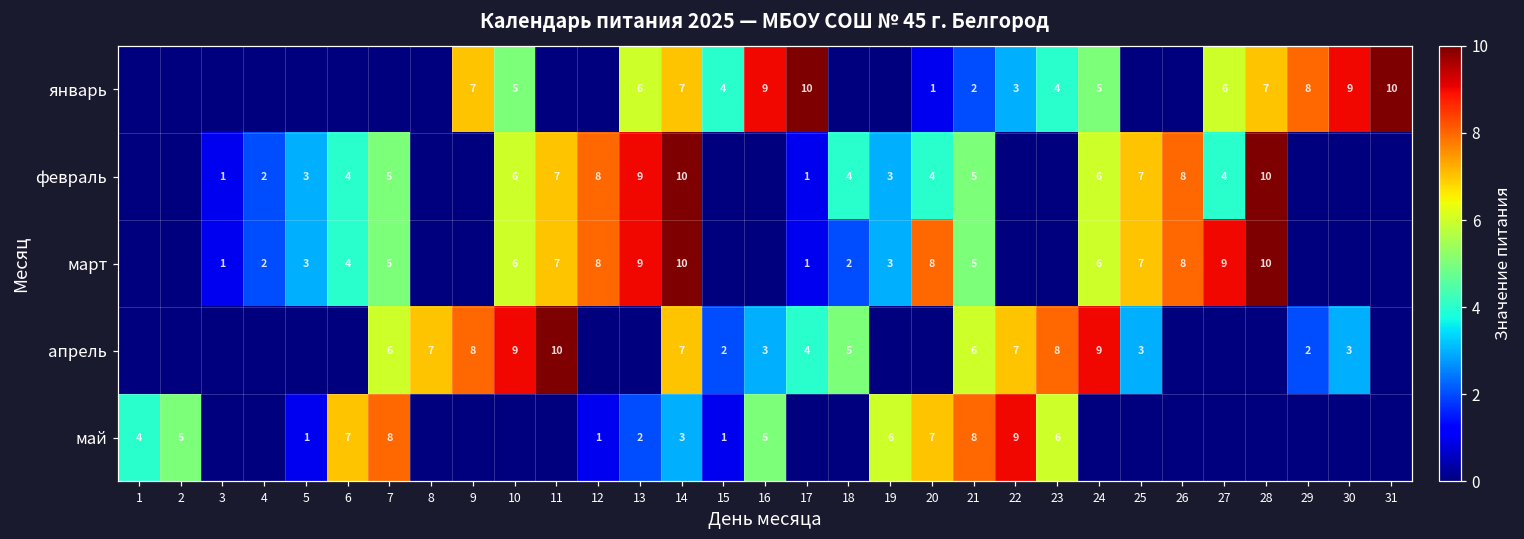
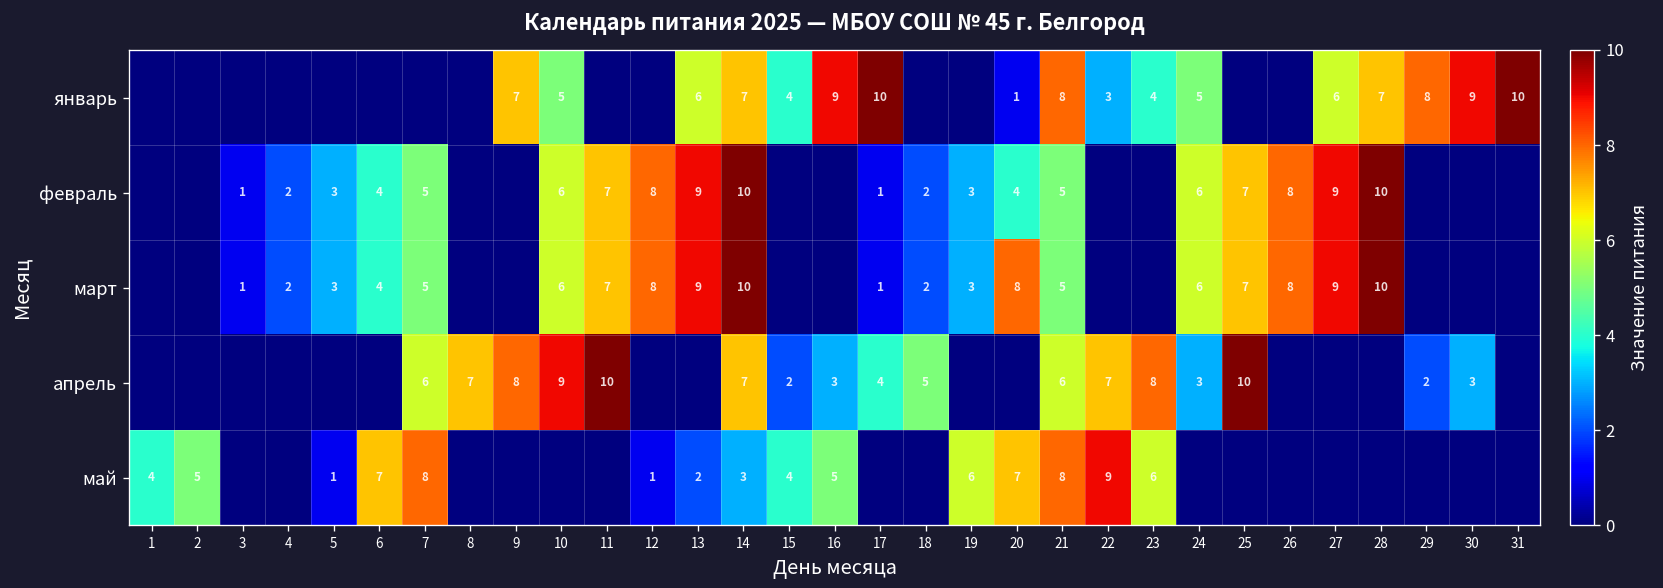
январь, 21: 2 -> 8
февраль, 18: 4 -> 2
февраль, 27: 4 -> 9
апрель, 24: 9 -> 3
апрель, 25: 3 -> 10
май, 15: 1 -> 4
